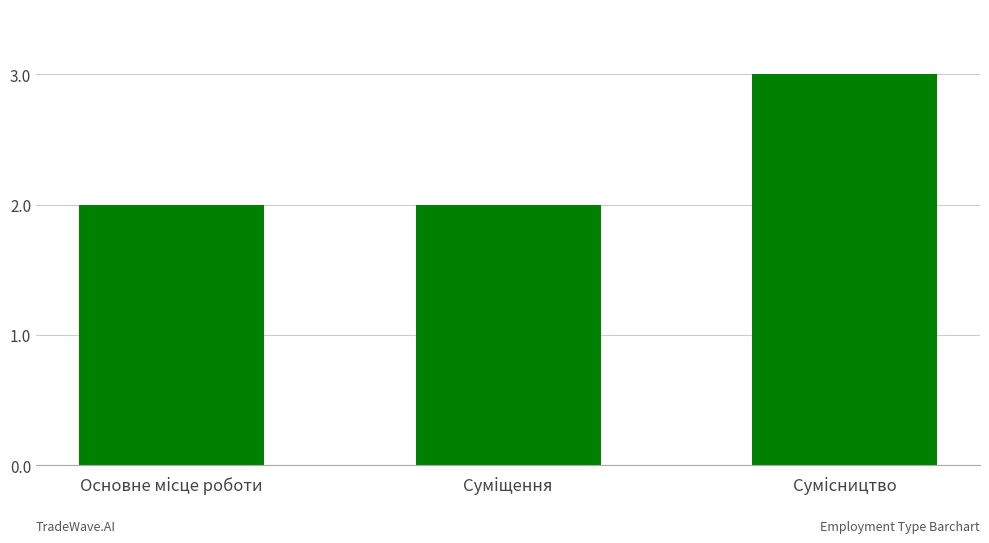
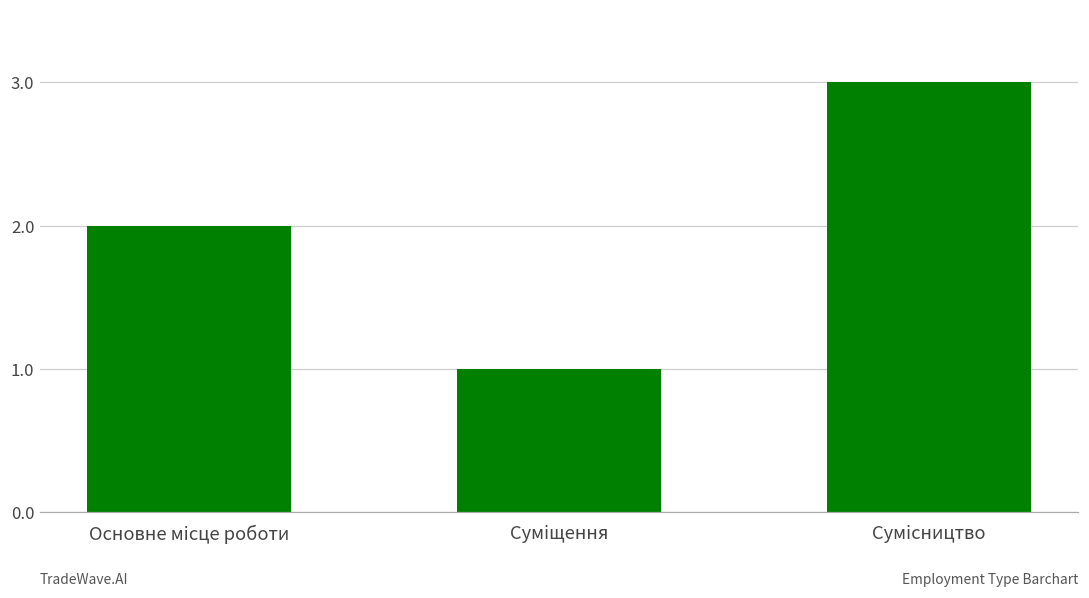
Суміщення: 2 -> 1
